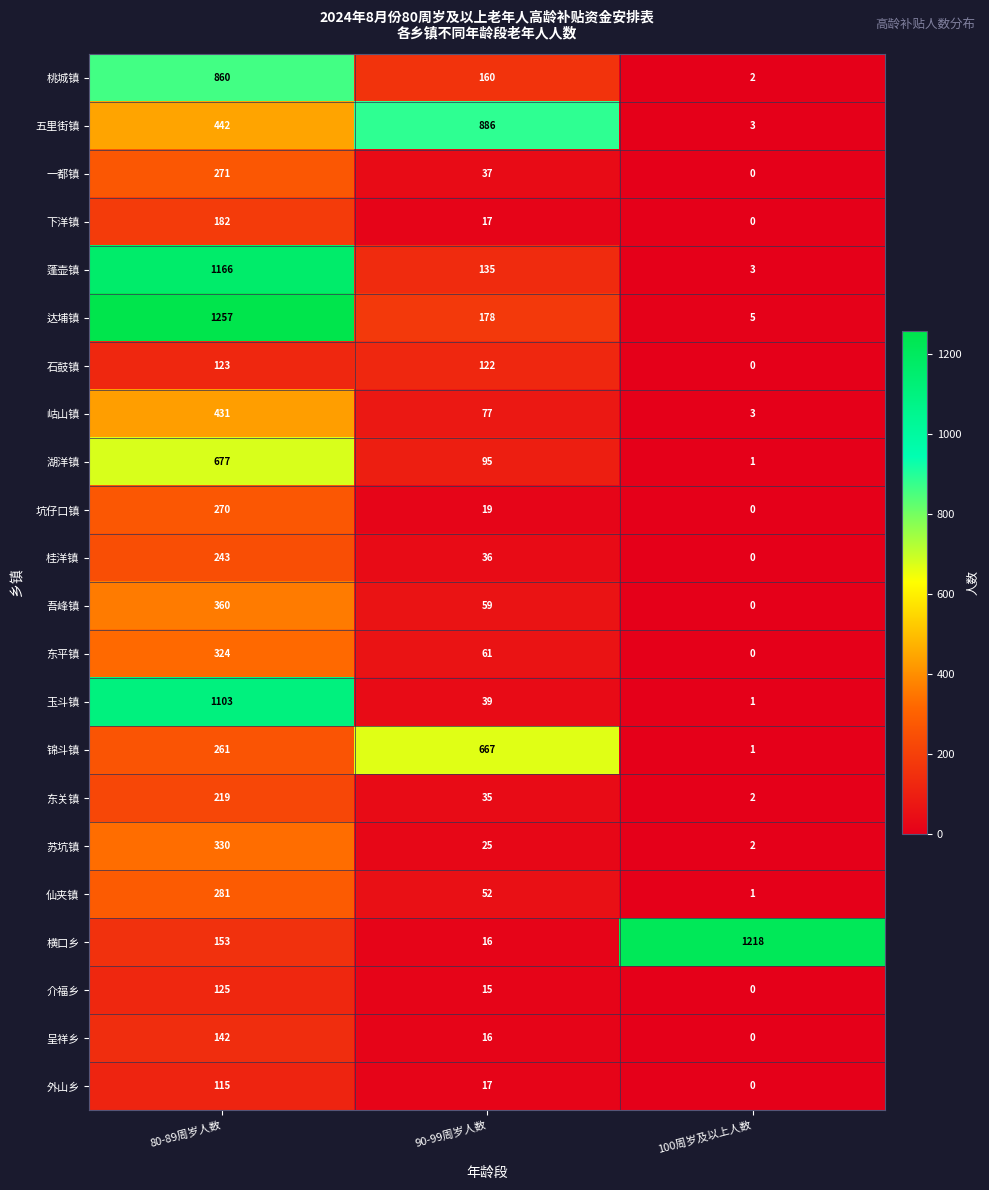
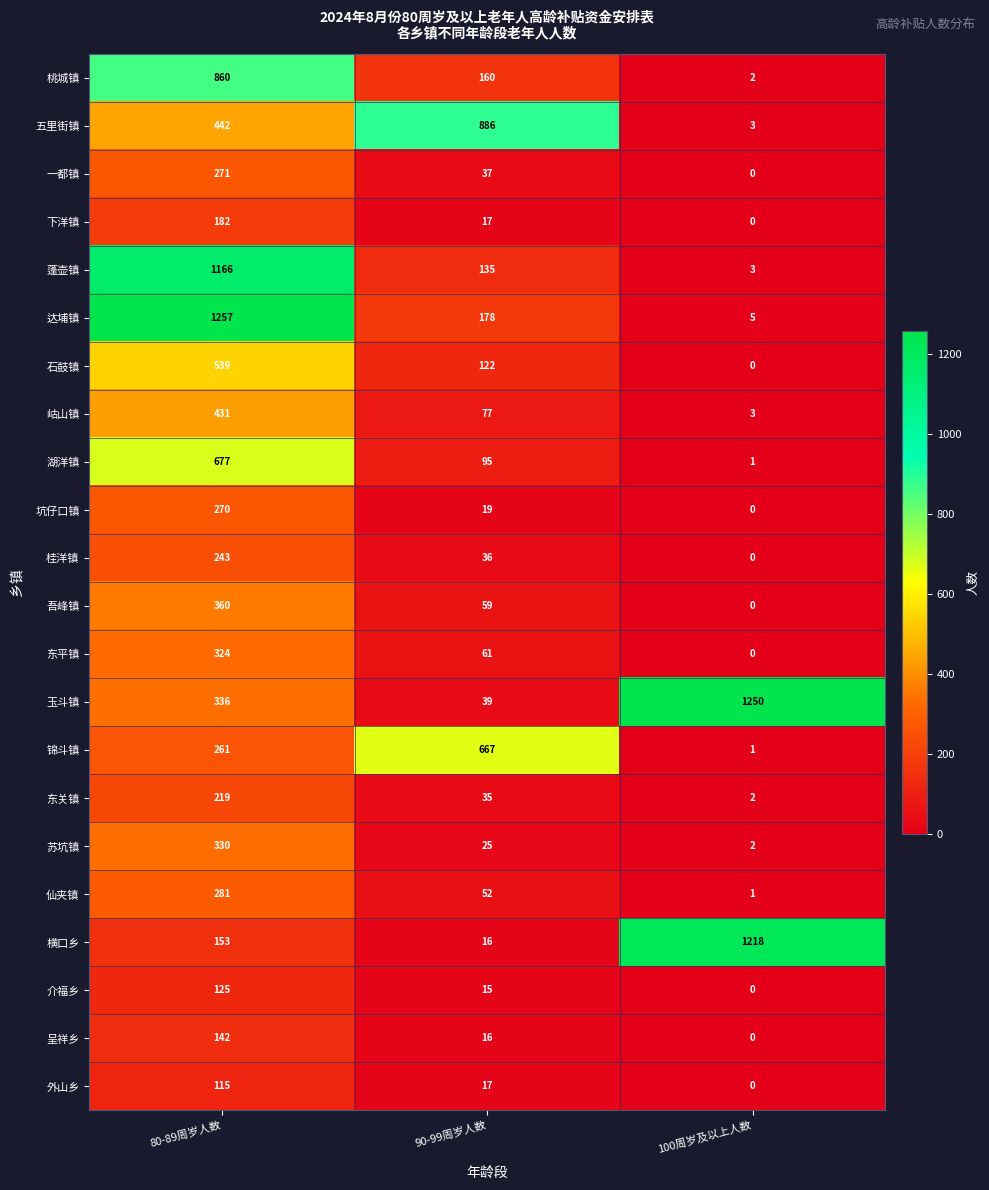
石鼓镇, 80-89周岁人数: 123 -> 539
玉斗镇, 80-89周岁人数: 1103 -> 336
玉斗镇, 100周岁及以上人数: 1 -> 1250
